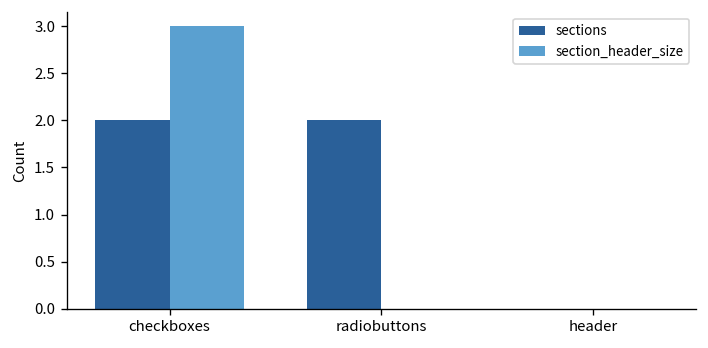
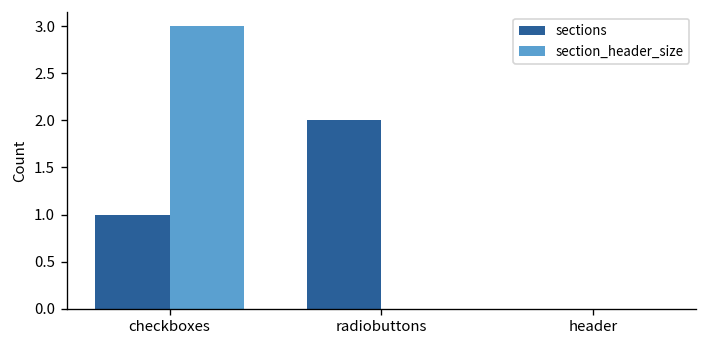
sections, checkboxes: 2 -> 1
